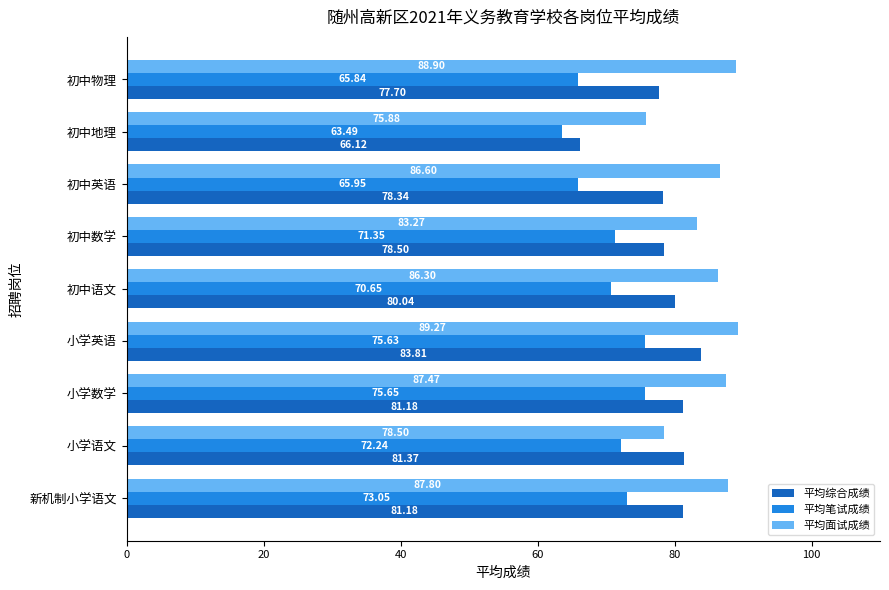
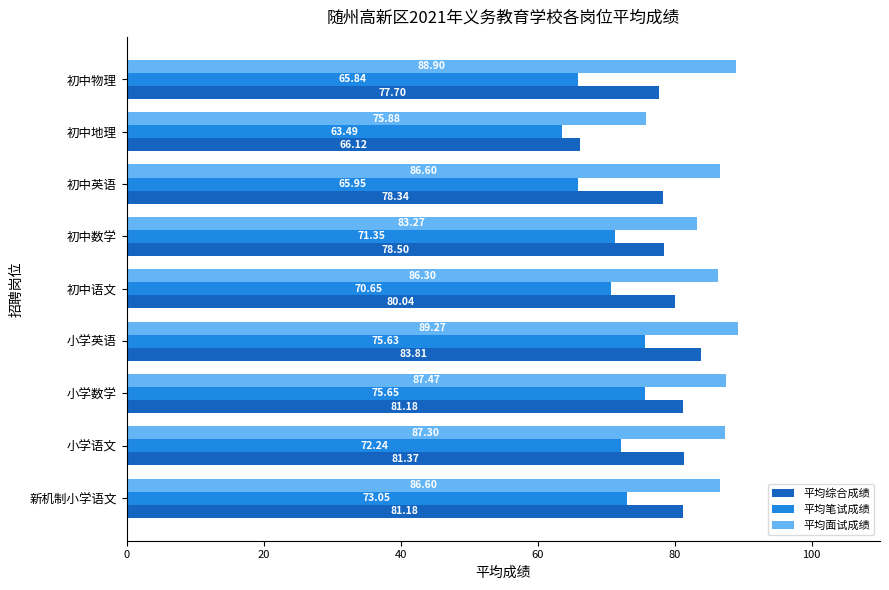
平均面试成绩, 小学语文: 78.50 -> 87.30
平均面试成绩, 新机制小学语文: 87.80 -> 86.60
